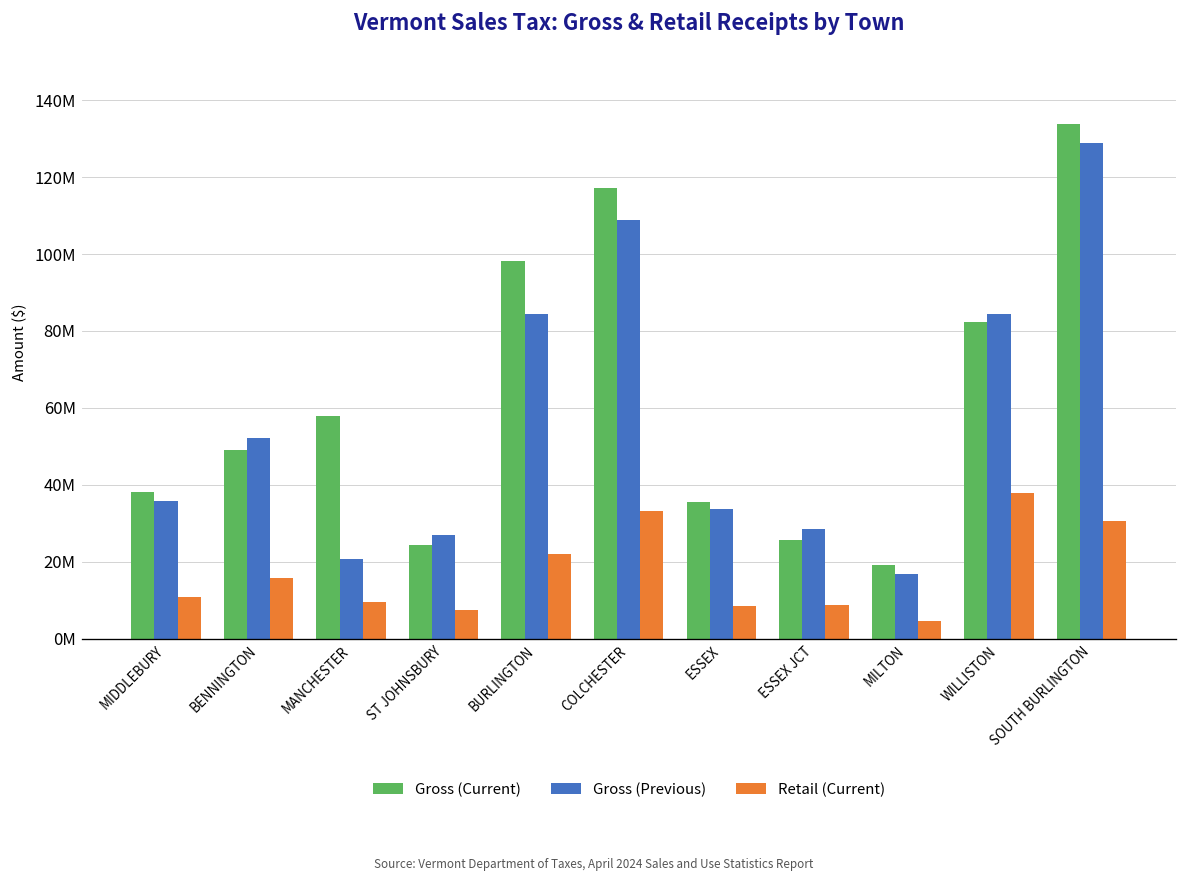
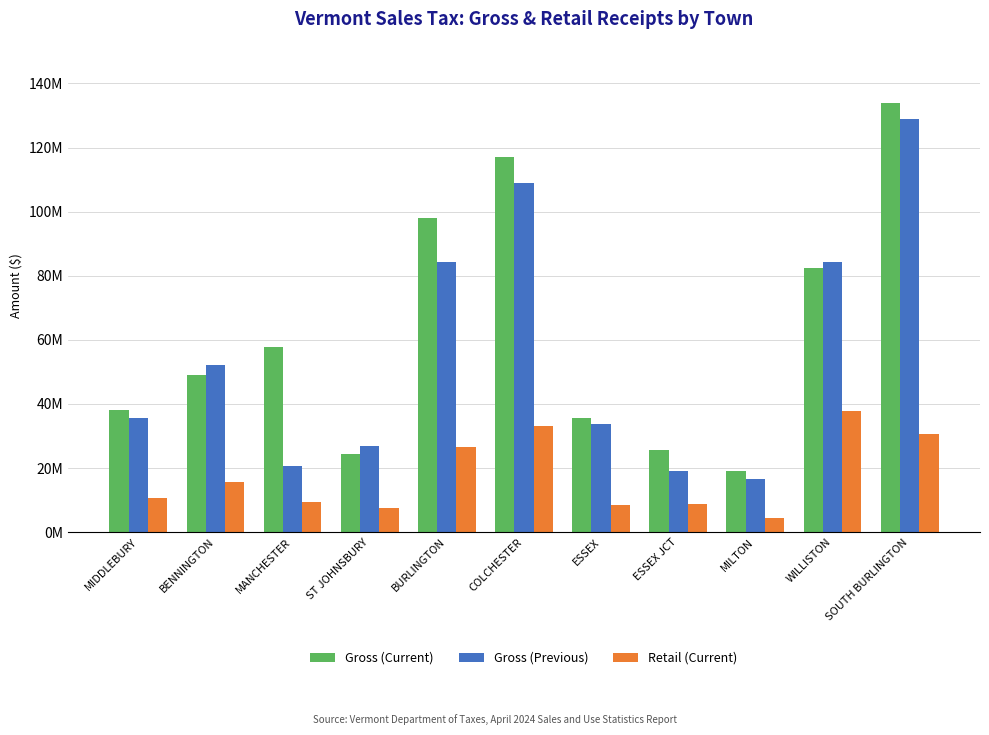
Retail (Current), BURLINGTON: 22000000 -> 27000000
Gross (Previous), ESSEX JCT: 28000000 -> 19000000
